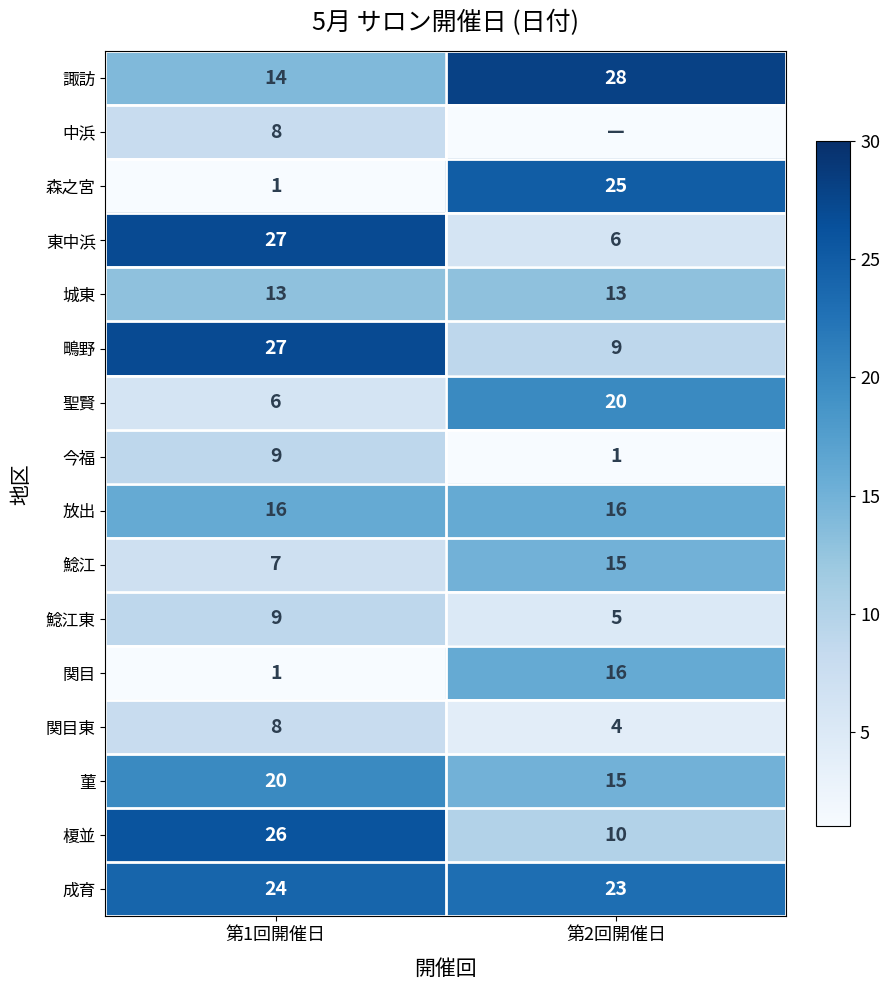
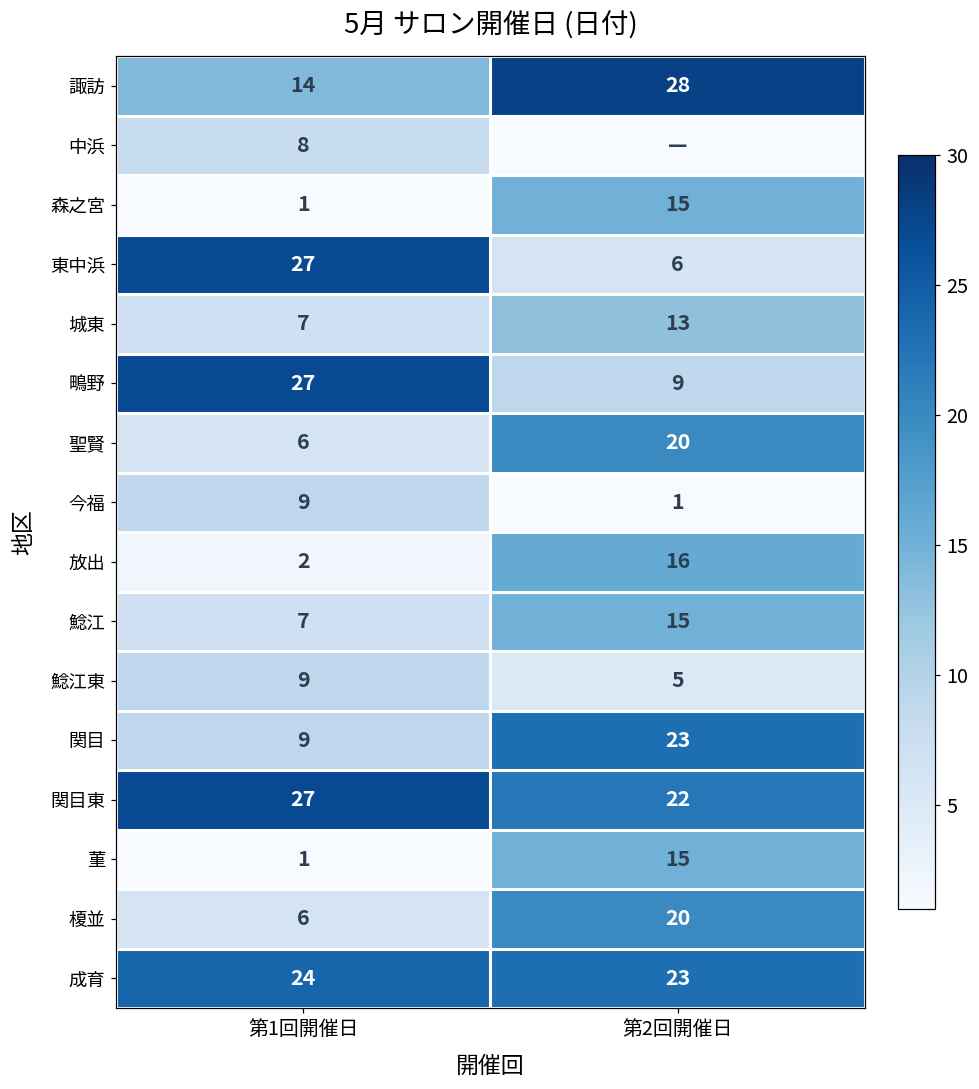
森之宮, 第2回開催日: 25 -> 15
城東, 第1回開催日: 13 -> 7
放出, 第1回開催日: 16 -> 2
関目, 第1回開催日: 1 -> 9
関目, 第2回開催日: 16 -> 23
関目東, 第1回開催日: 8 -> 27
関目東, 第2回開催日: 4 -> 22
菫, 第1回開催日: 20 -> 1
榎並, 第1回開催日: 26 -> 6
榎並, 第2回開催日: 10 -> 20
